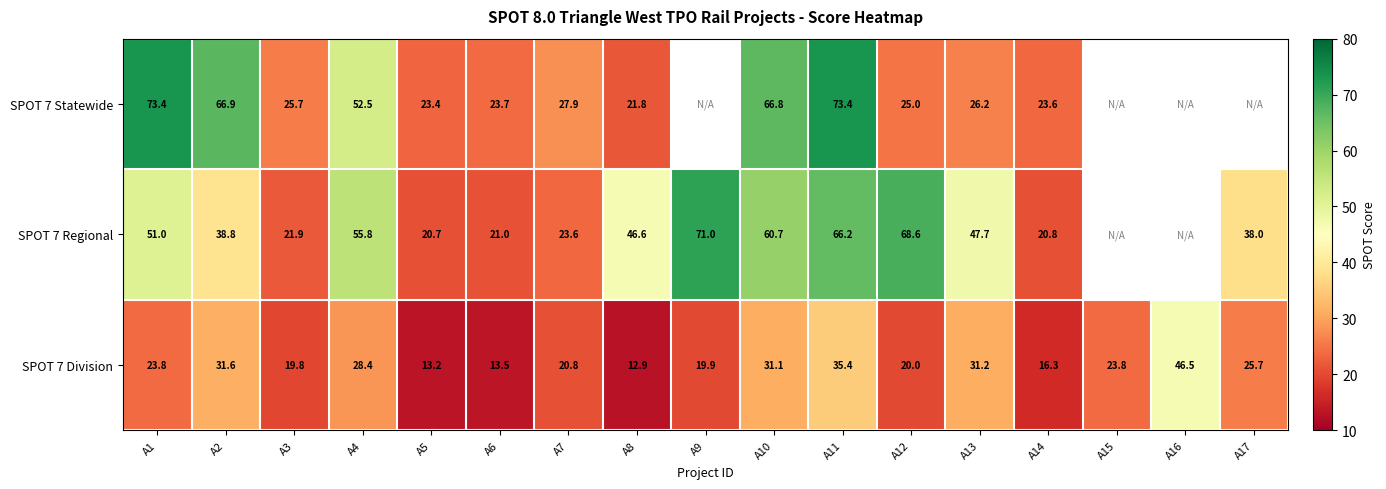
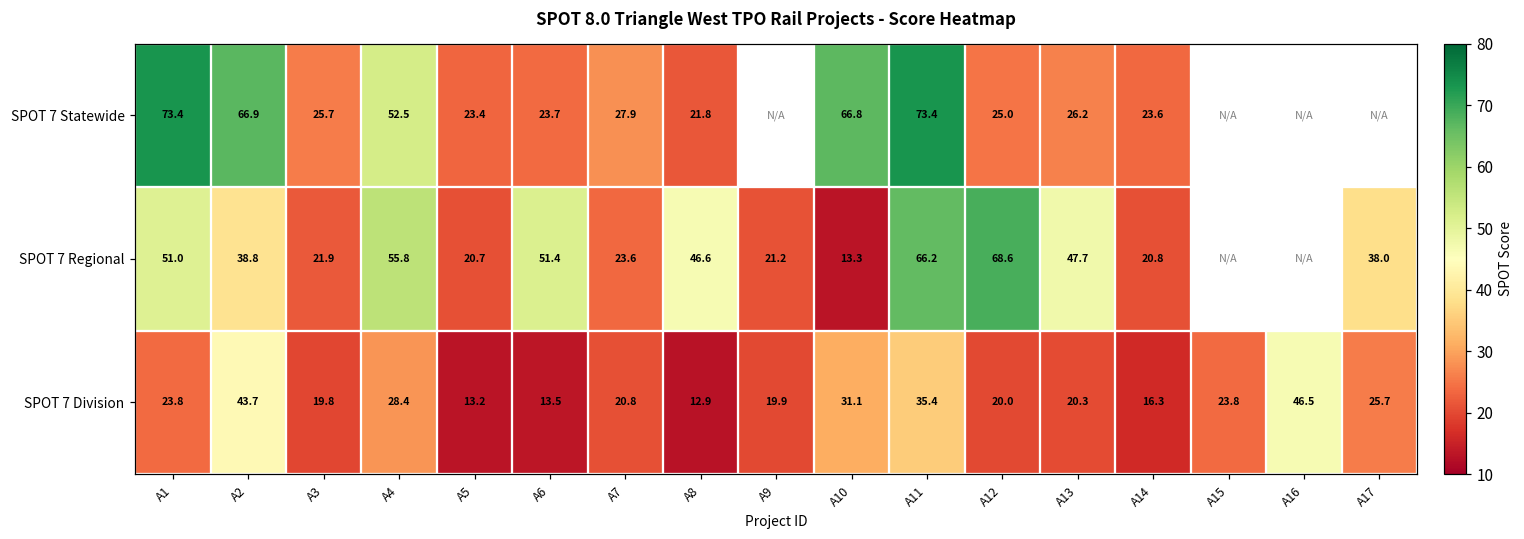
SPOT 7 Regional, A6: 21.0 -> 51.4
SPOT 7 Regional, A9: 71.0 -> 21.2
SPOT 7 Regional, A10: 60.7 -> 13.3
SPOT 7 Division, A2: 31.6 -> 43.7
SPOT 7 Division, A13: 31.2 -> 20.3
